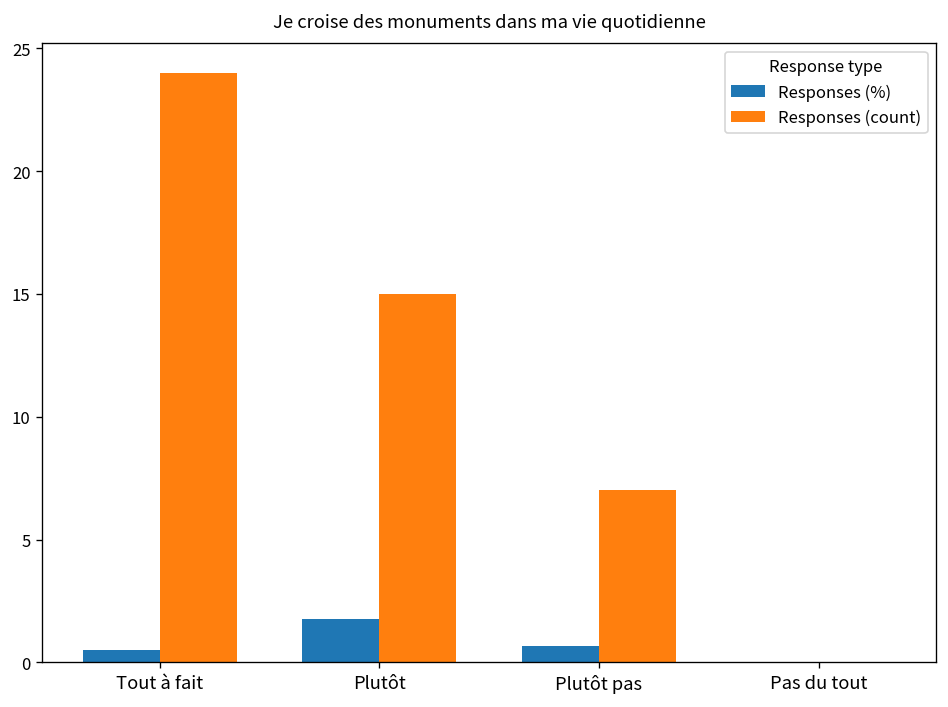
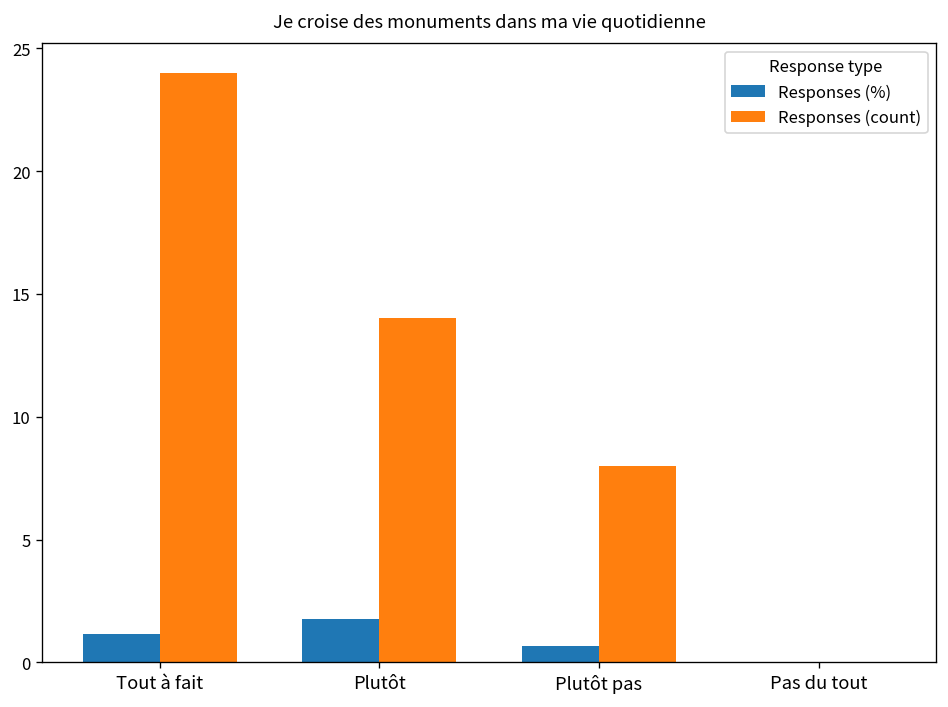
Responses (%), Tout à fait: 0.5 -> 1.1
Responses (count), Plutôt: 15 -> 14
Responses (count), Plutôt pas: 7 -> 8
